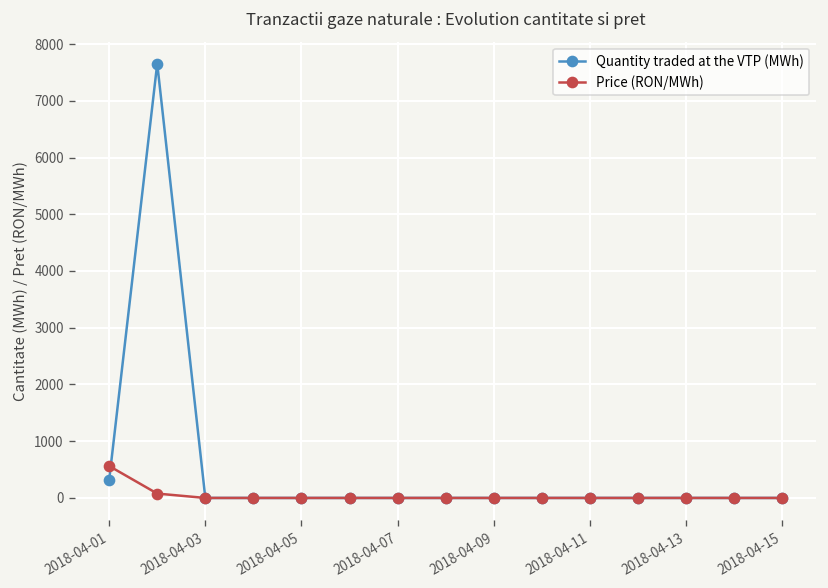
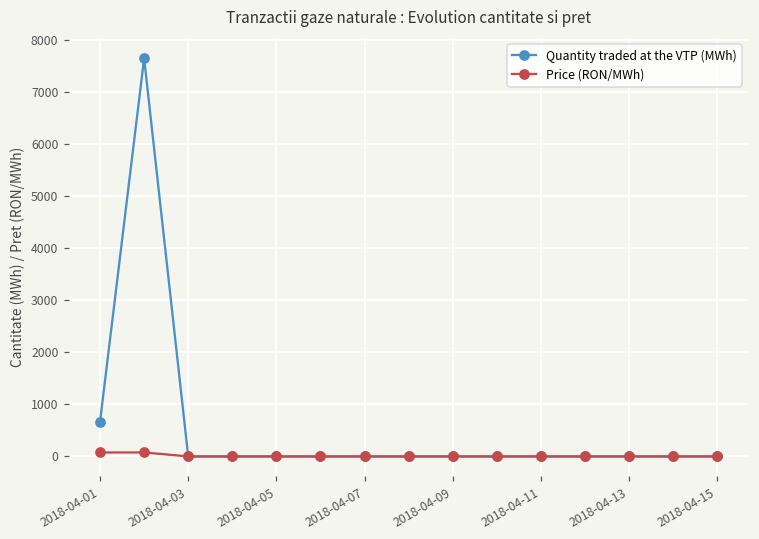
Quantity traded at the VTP (MWh), 2018-04-01: 300 -> 700
Price (RON/MWh), 2018-04-01: 600 -> 100
